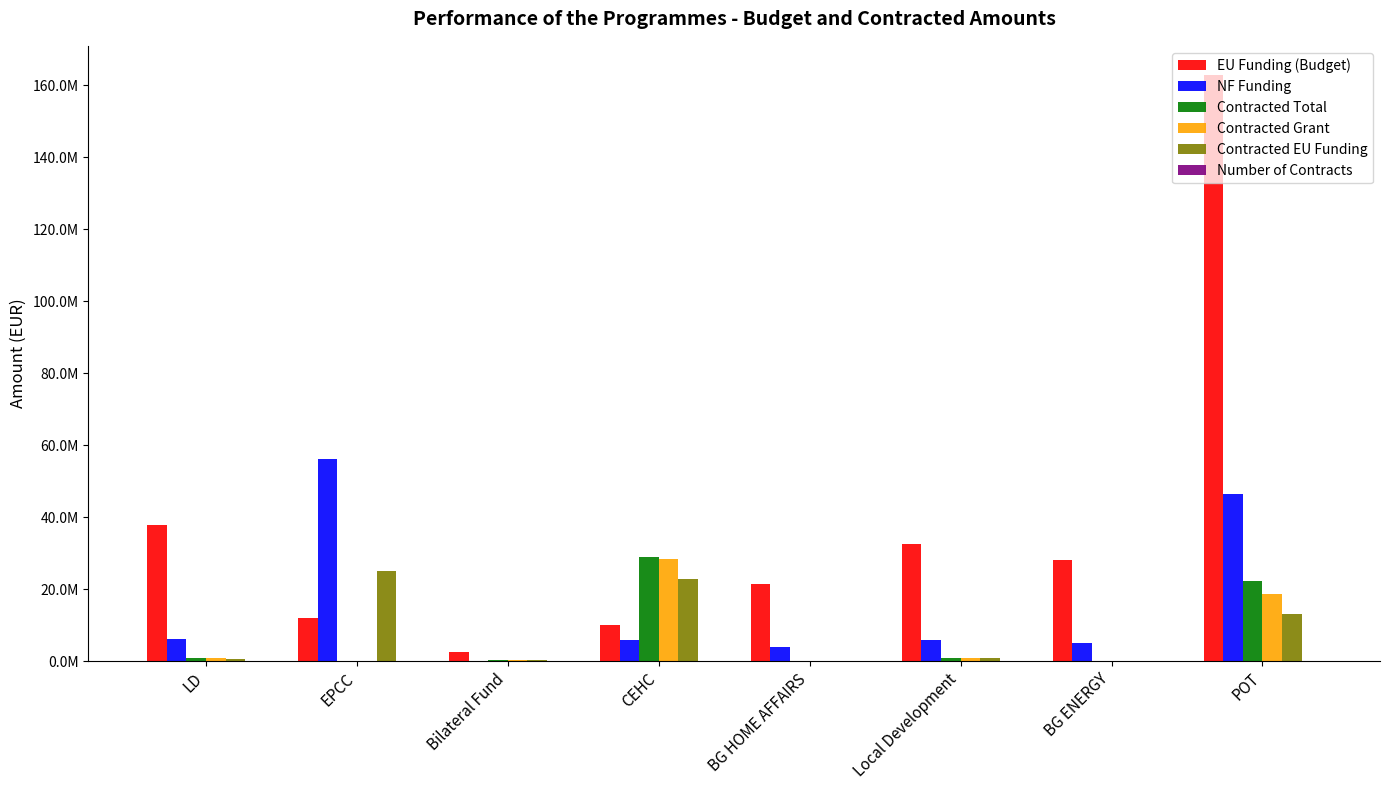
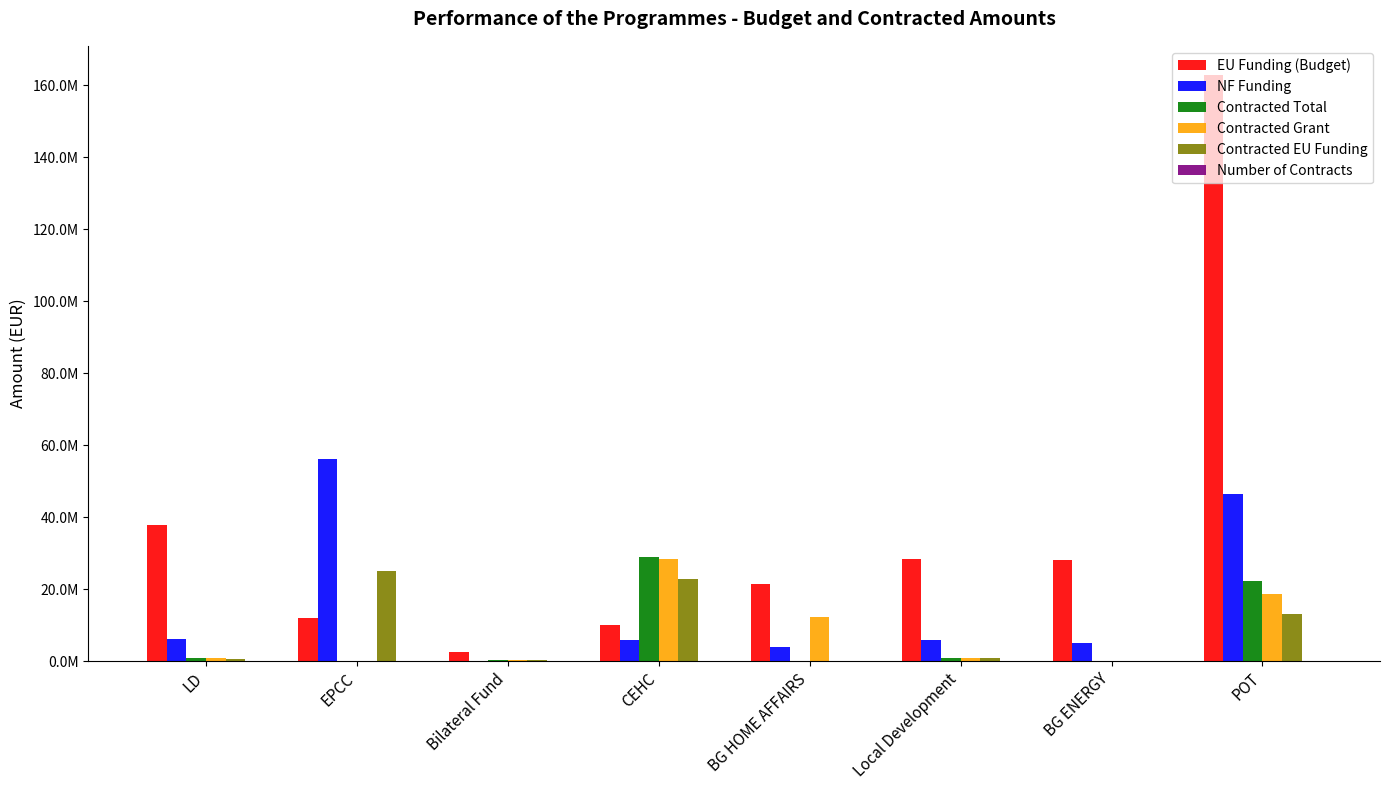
Contracted Grant, BG HOME AFFAIRS: 0 -> 12000000
EU Funding (Budget), Local Development: 33000000 -> 28000000
